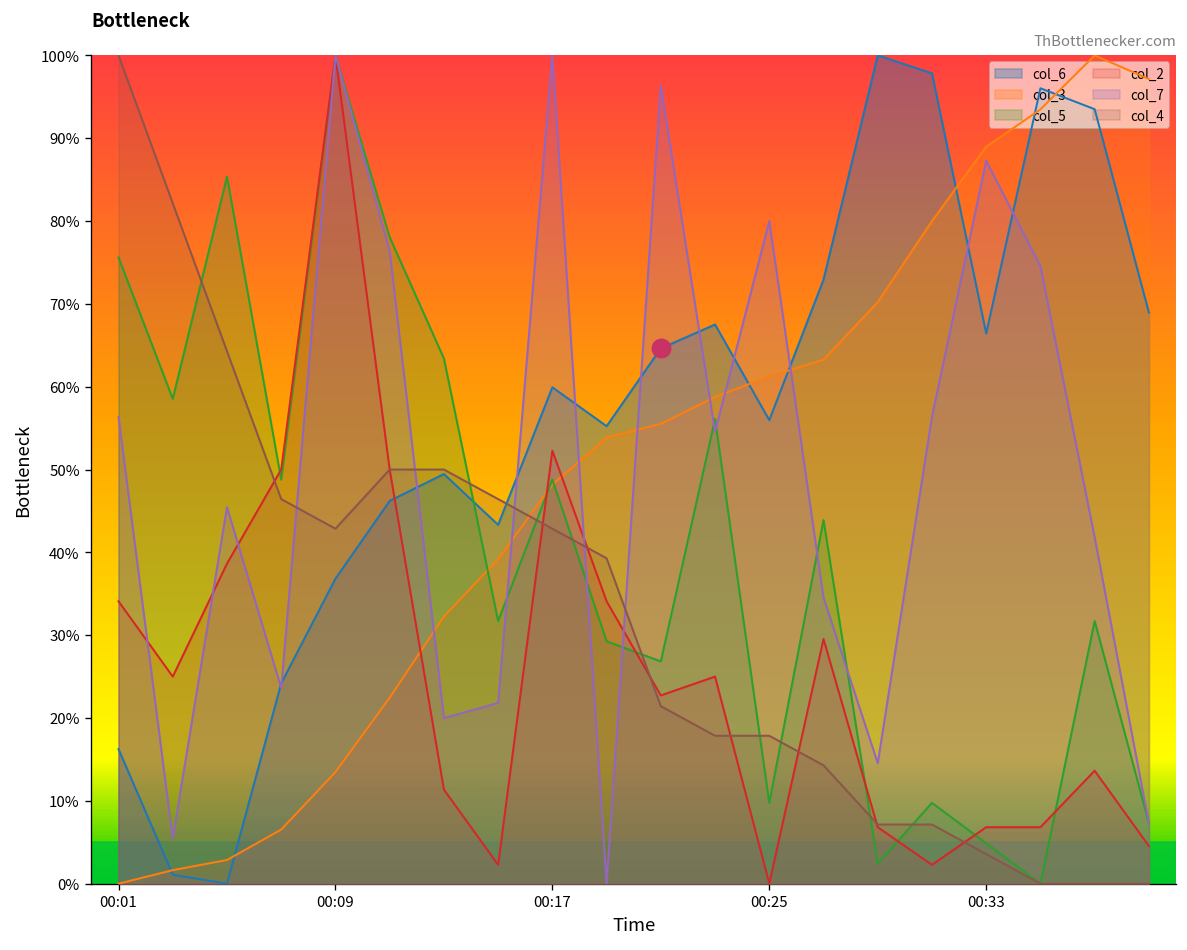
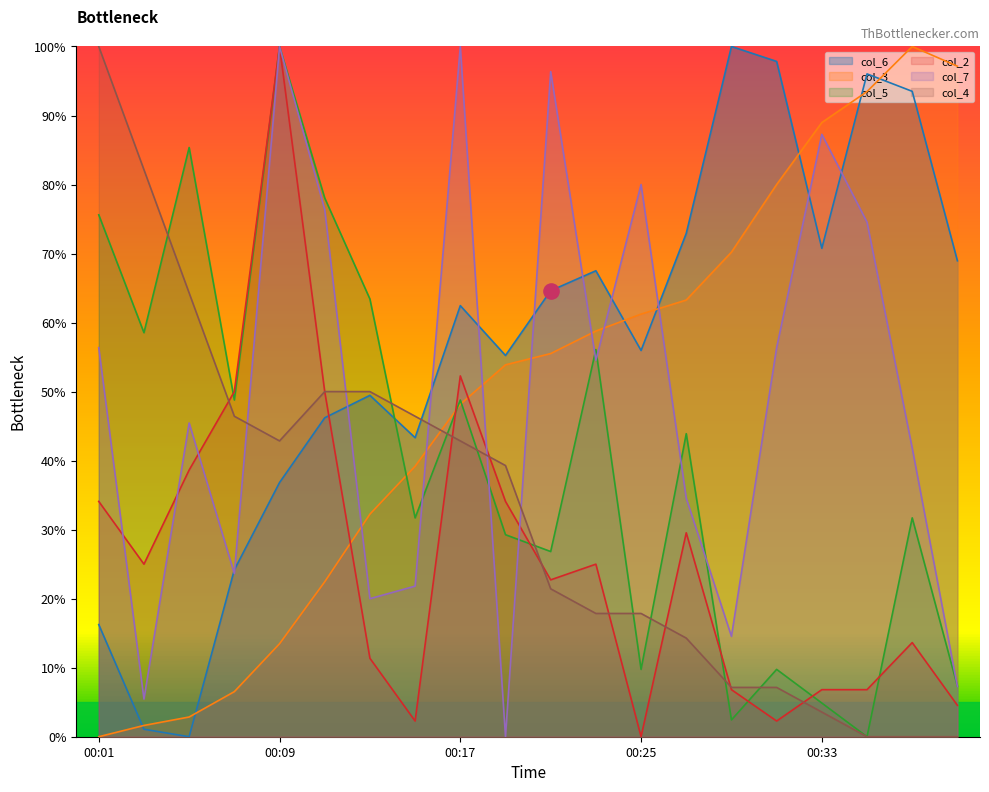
col_6, 00:17: 60% -> 62%
col_6, 00:33: 66% -> 71%
